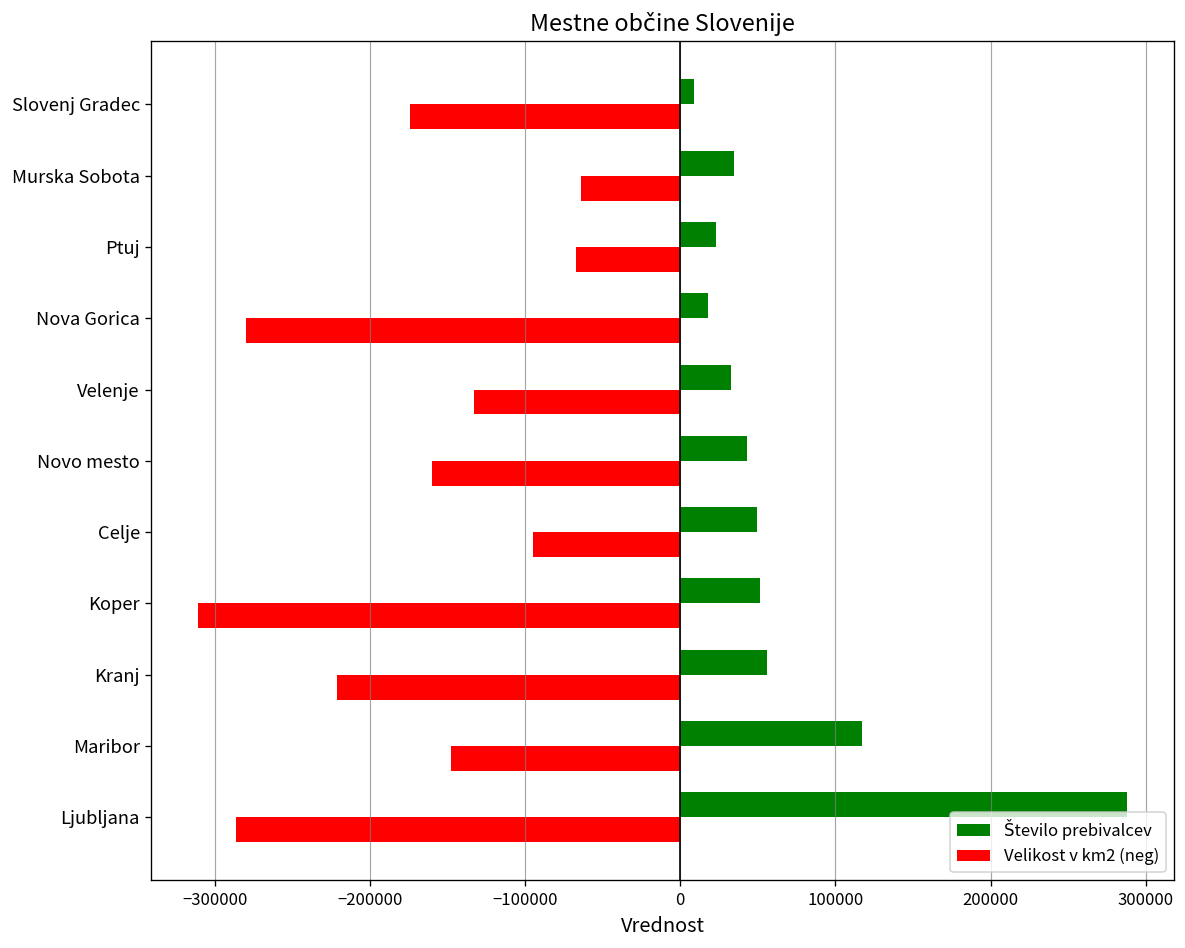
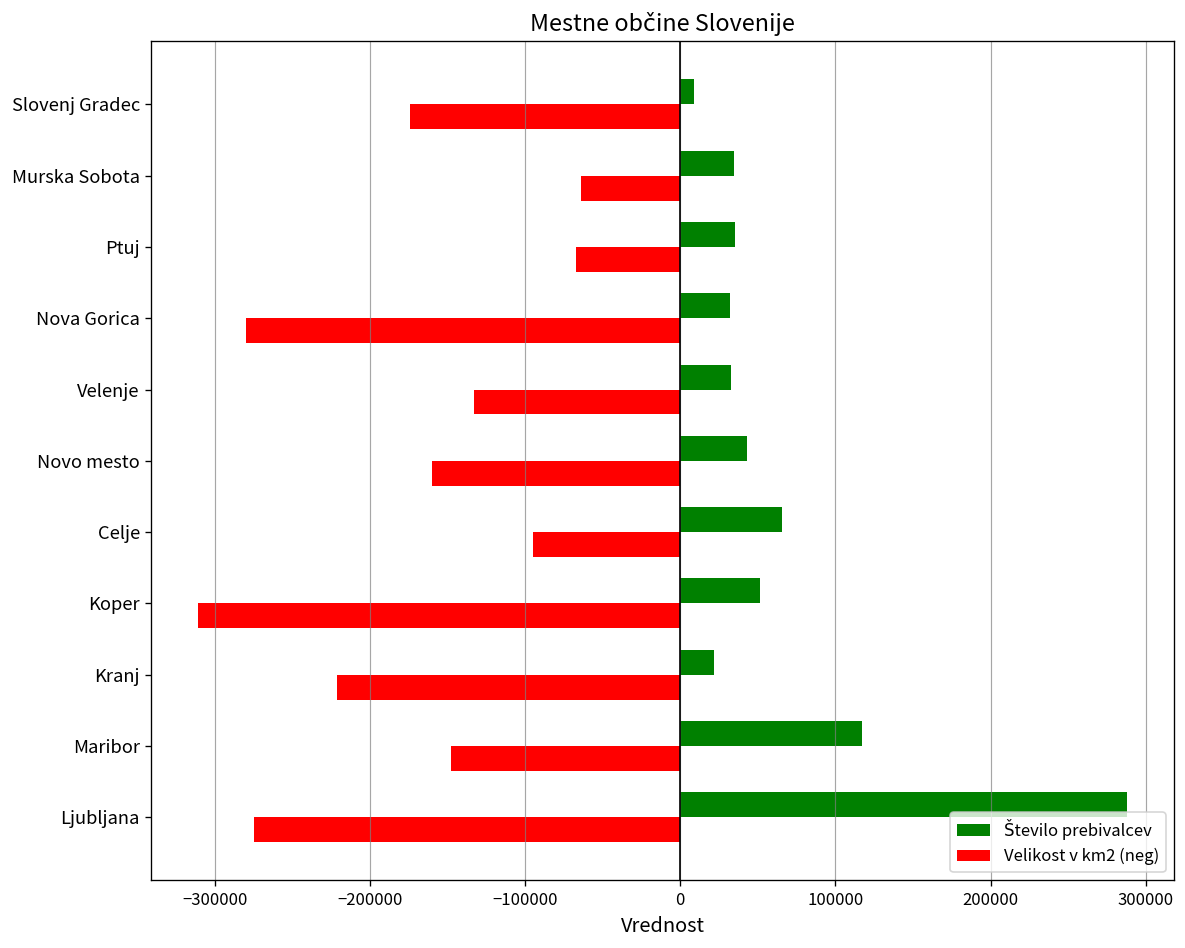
Število prebivalcev, Ptuj: 23000 -> 35000
Število prebivalcev, Nova Gorica: 18000 -> 32000
Število prebivalcev, Celje: 49000 -> 65000
Število prebivalcev, Kranj: 56000 -> 22000
Velikost v km2 (neg), Ljubljana: -286000 -> -275000
